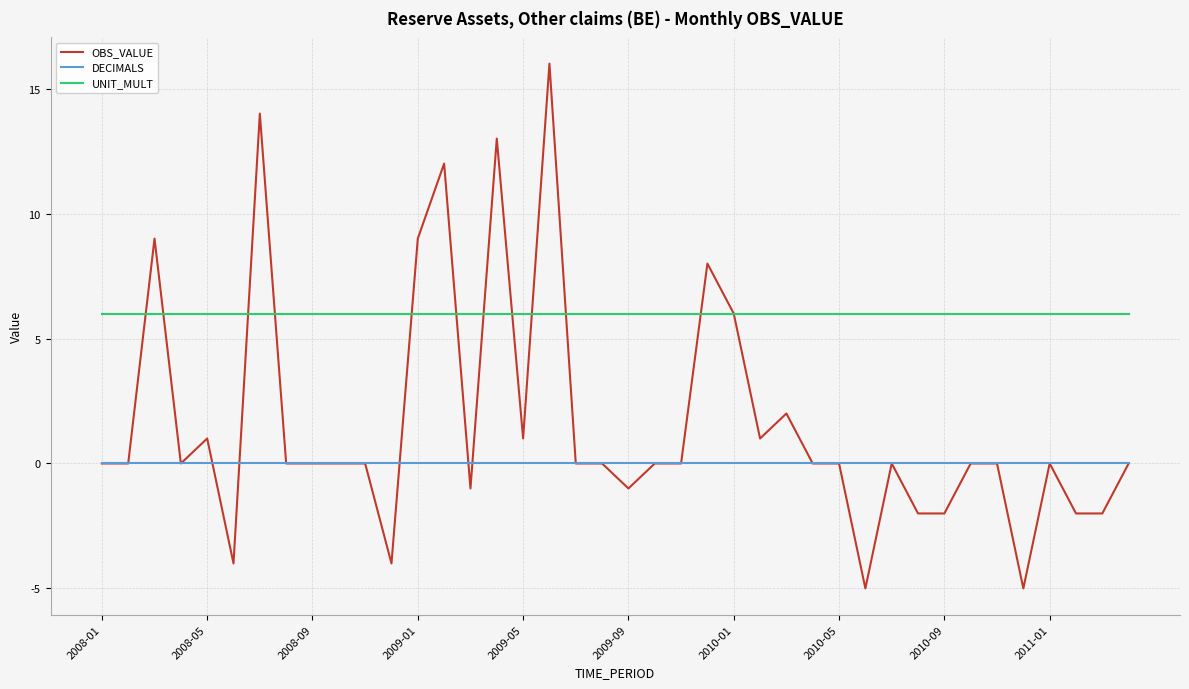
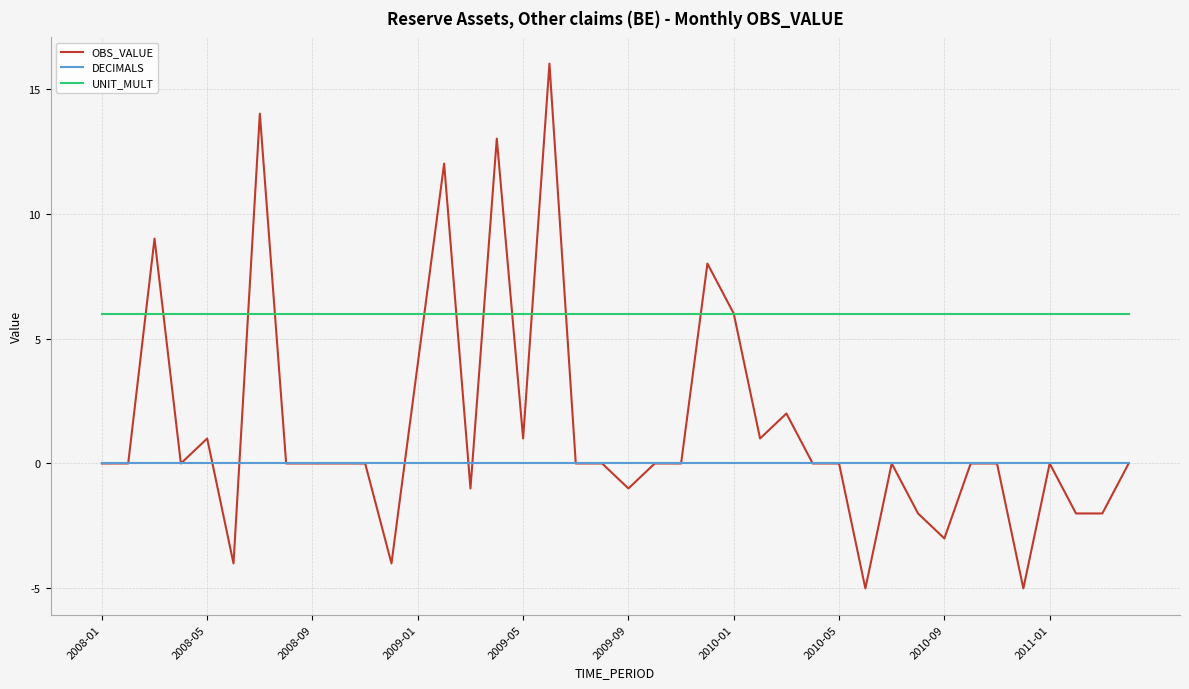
OBS_VALUE, 2009-01: 9 -> 4
OBS_VALUE, 2010-09: -2 -> -3
